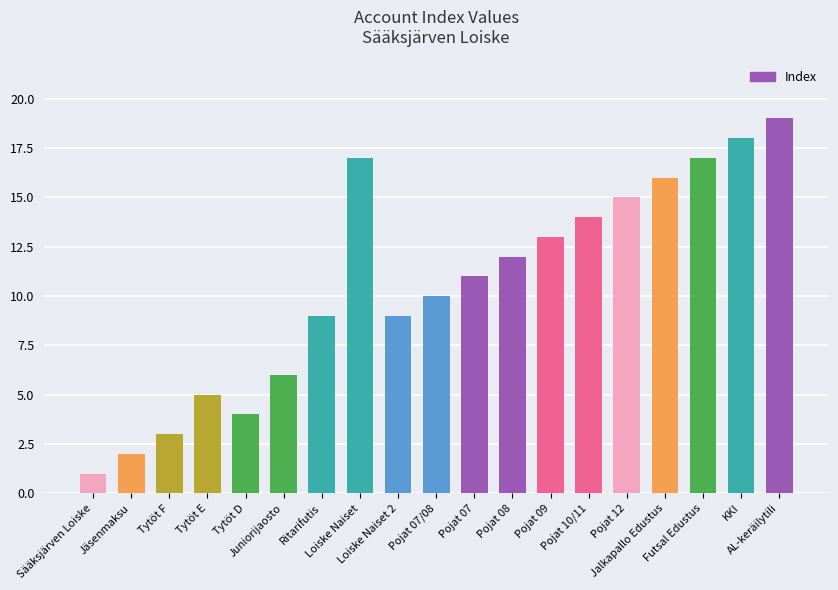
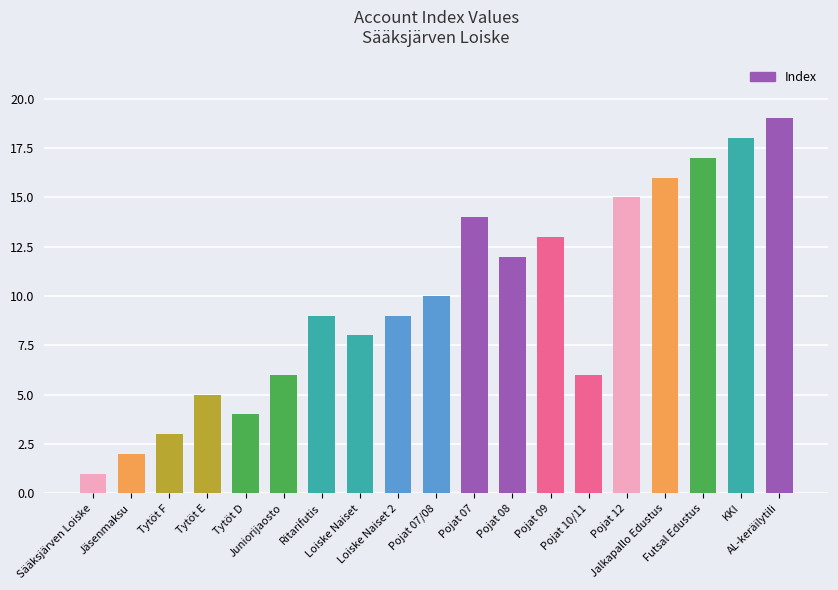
Loiske Naiset: 17 -> 8
Pojat 07: 11 -> 14
Pojat 10/11: 14 -> 6
